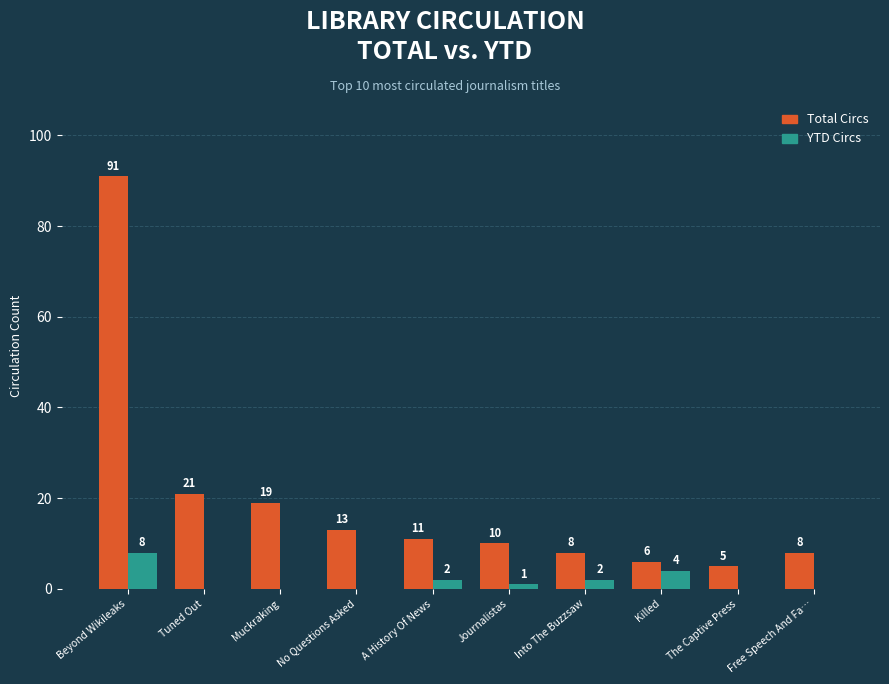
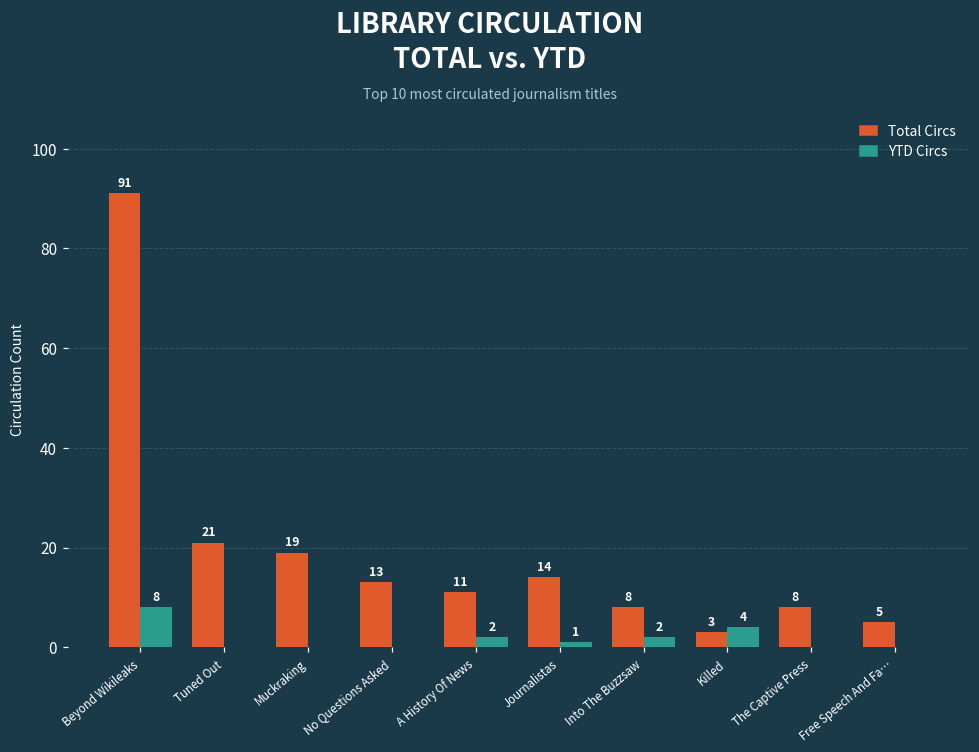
Total Circs, Journalistas: 10 -> 14
Total Circs, Killed: 6 -> 3
Total Circs, The Captive Press: 5 -> 8
Total Circs, Free Speech And Fa…: 8 -> 5
